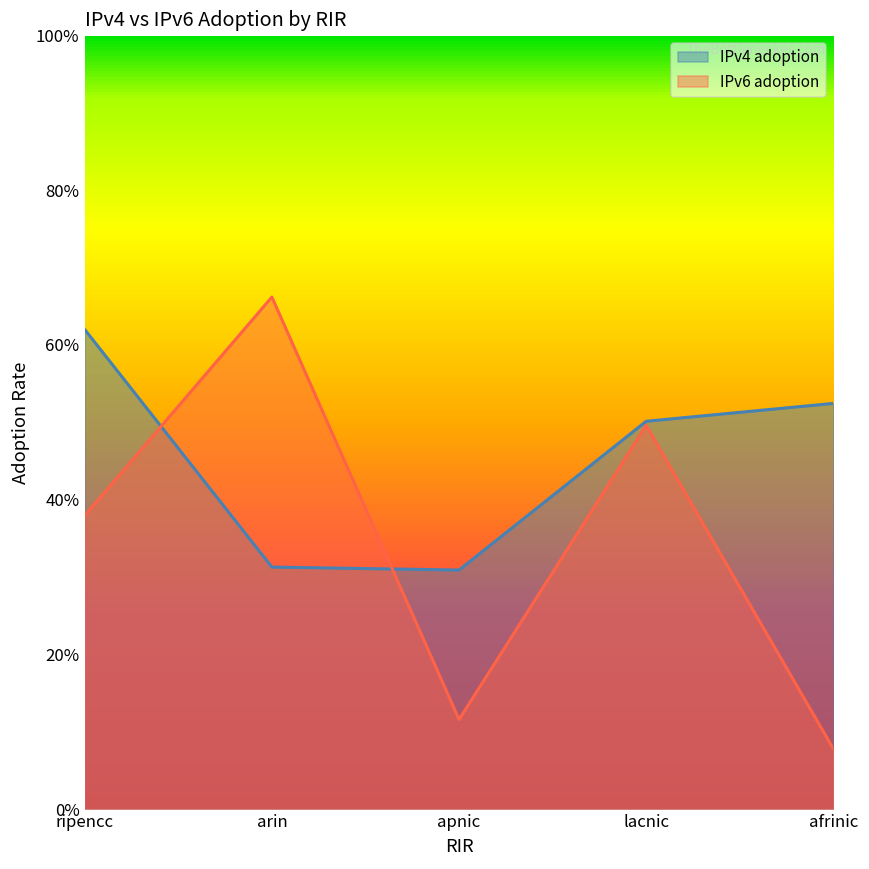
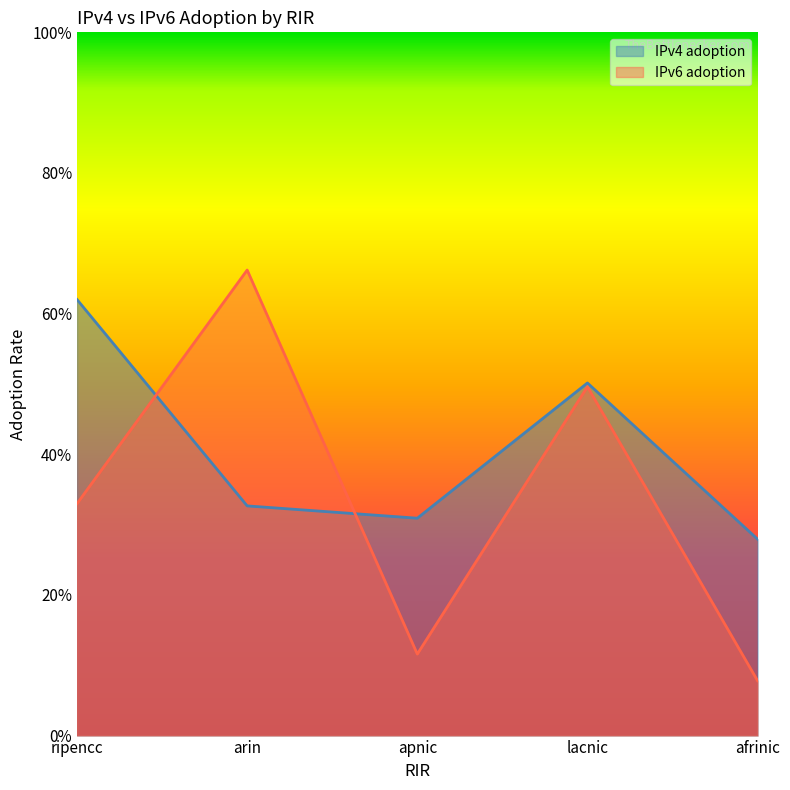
IPv6 adoption, ripencc: 38% -> 33%
IPv4 adoption, arin: 31% -> 33%
IPv4 adoption, afrinic: 52% -> 28%
